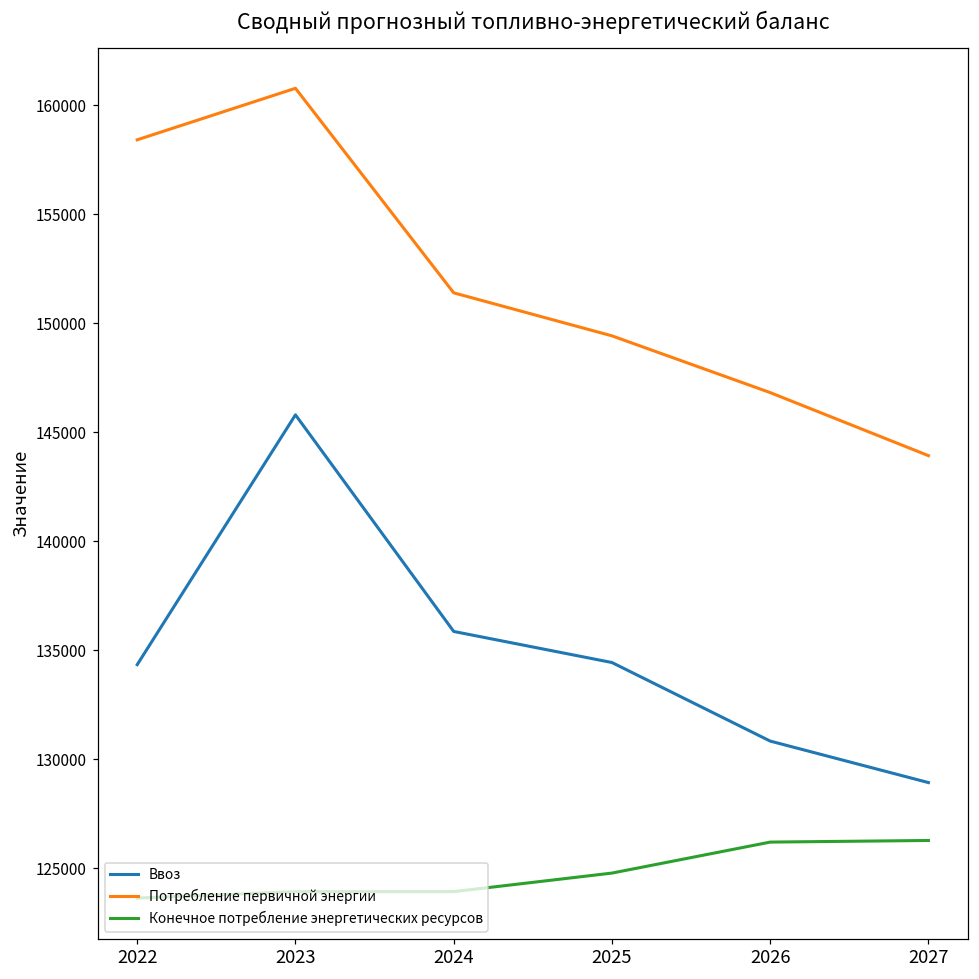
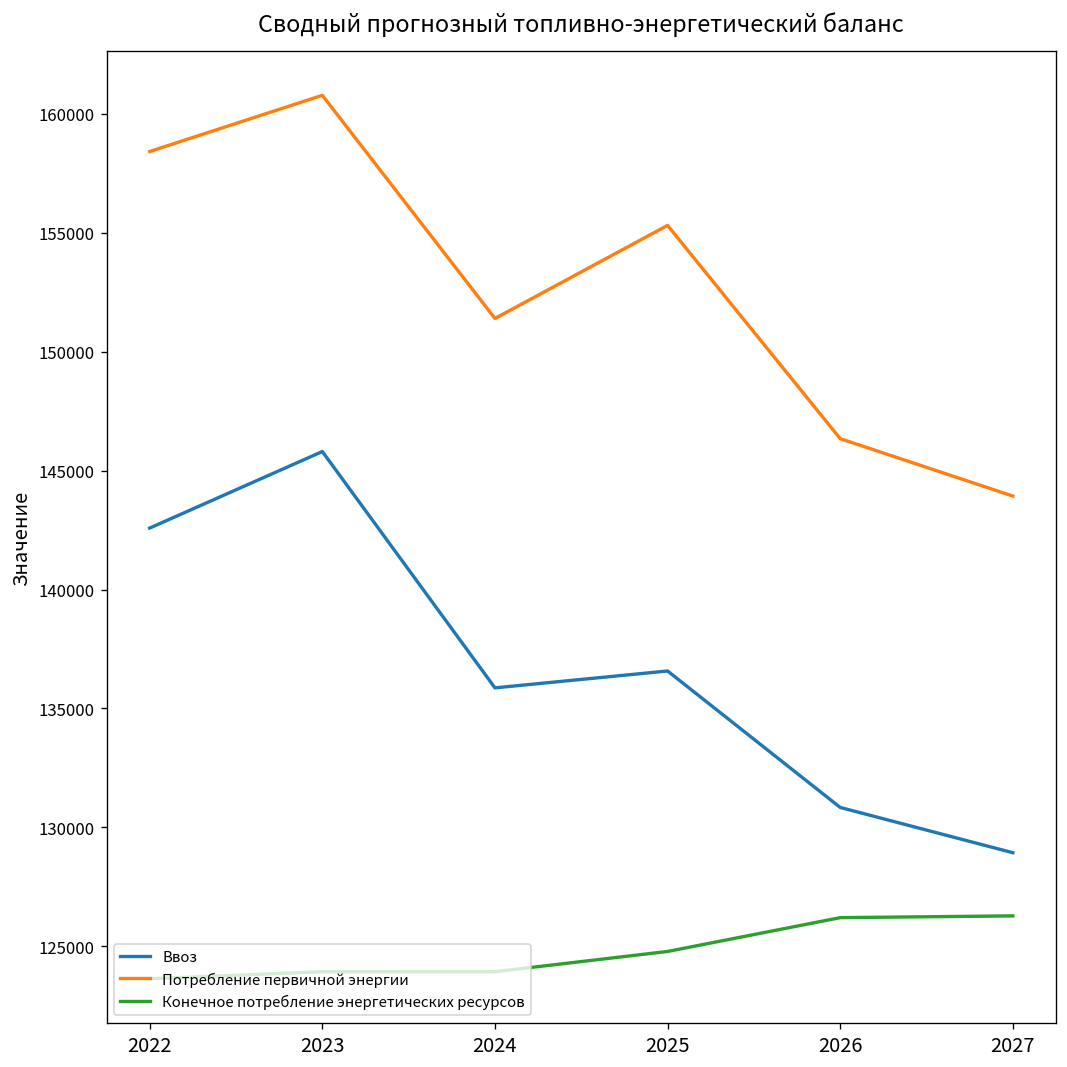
Ввоз, 2022: 134300 -> 142600
Ввоз, 2025: 134400 -> 136600
Потребление первичной энергии, 2025: 149400 -> 155300
Потребление первичной энергии, 2026: 146800 -> 146300
